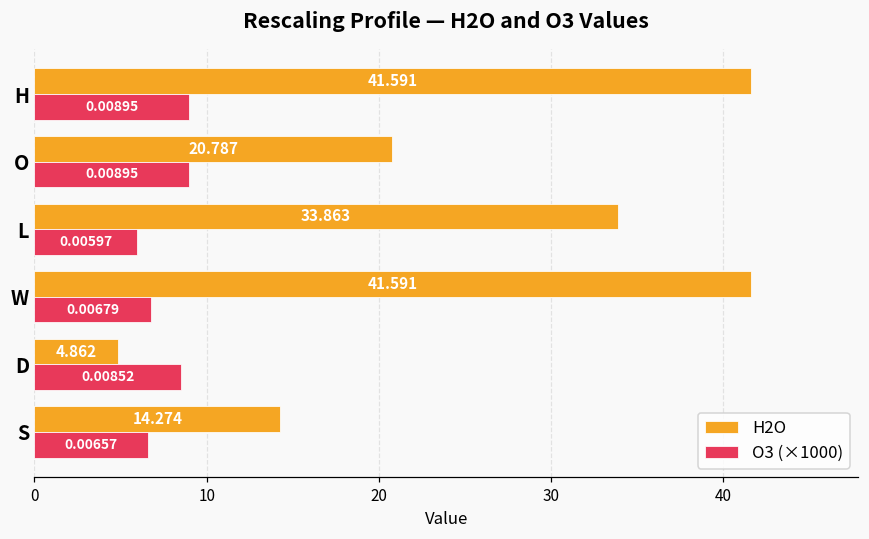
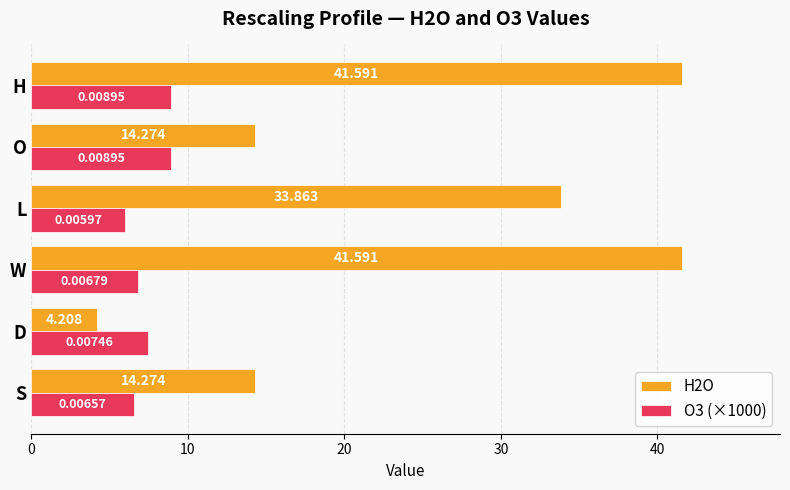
H2O, O: 20.787 -> 14.274
H2O, D: 4.862 -> 4.208
O3 (×1000), D: 0.00852 -> 0.00746
